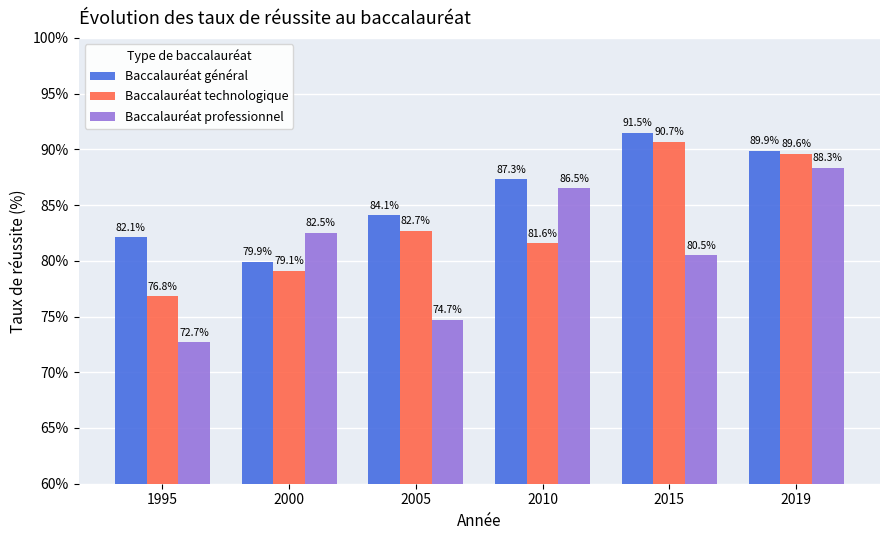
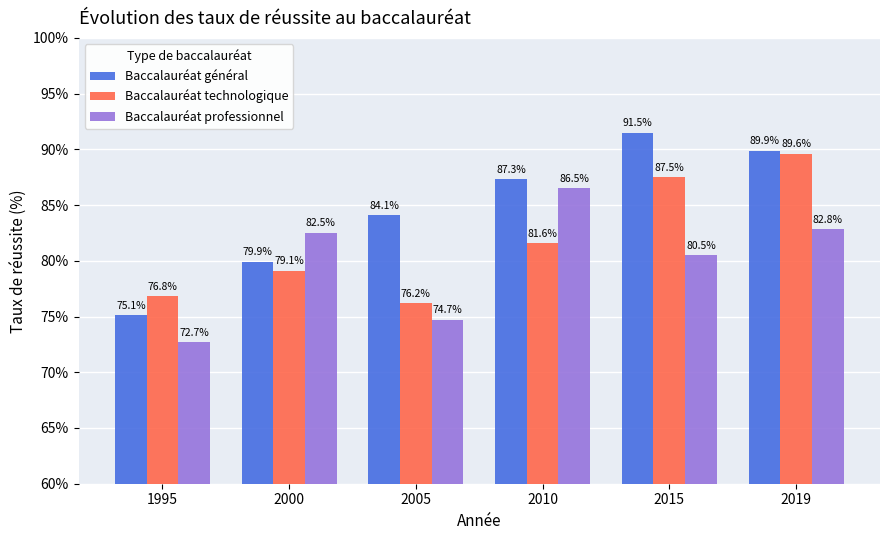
Baccalauréat général, 1995: 82.1% -> 75.1%
Baccalauréat technologique, 2005: 82.7% -> 76.2%
Baccalauréat technologique, 2015: 90.7% -> 87.5%
Baccalauréat professionnel, 2019: 88.3% -> 82.8%
